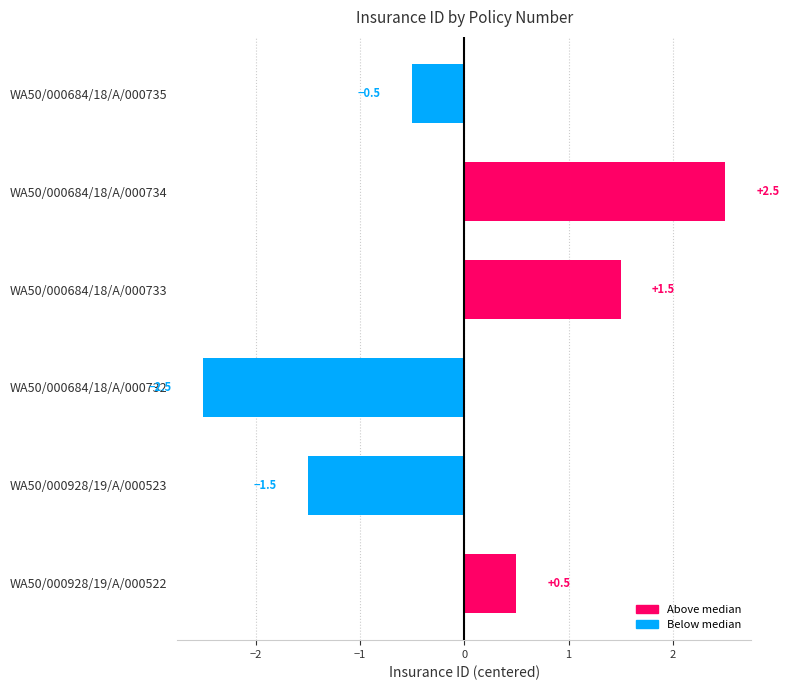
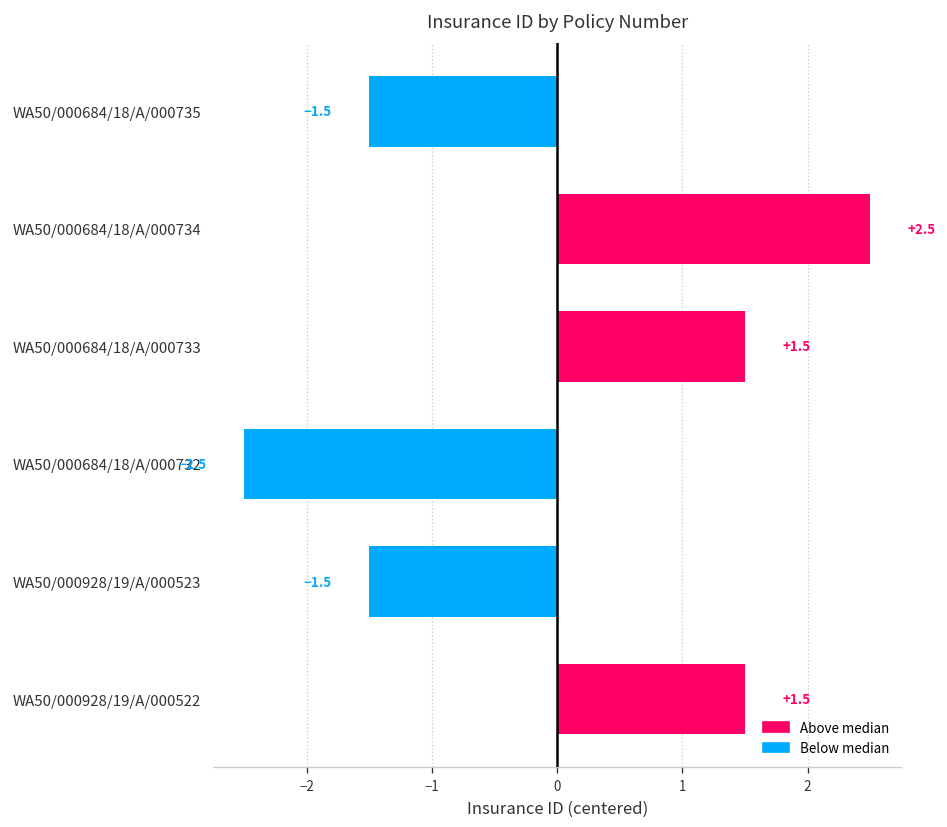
WA50/000684/18/A/000735: -0.5 -> -1.5
WA50/000928/19/A/000522: +0.5 -> +1.5
